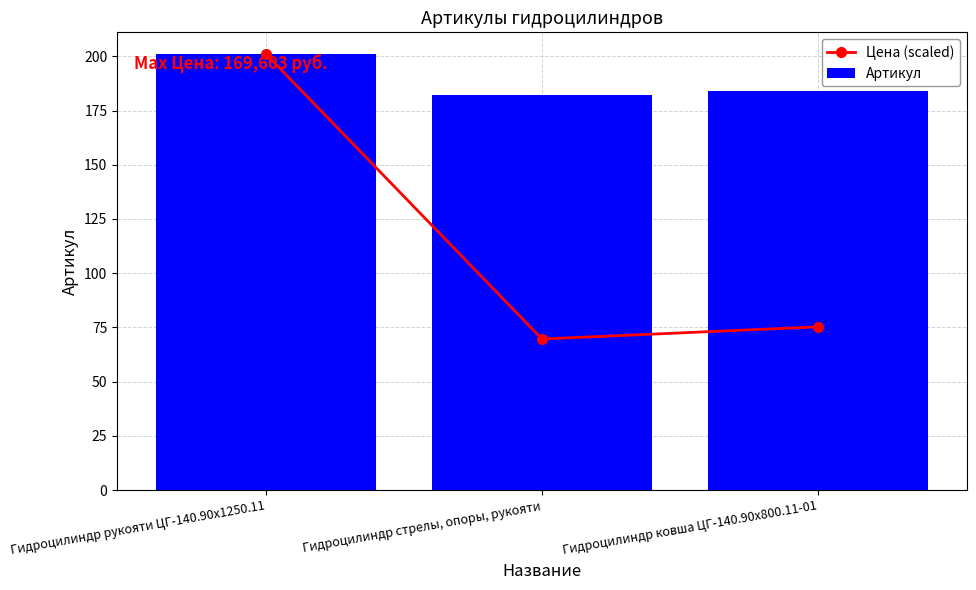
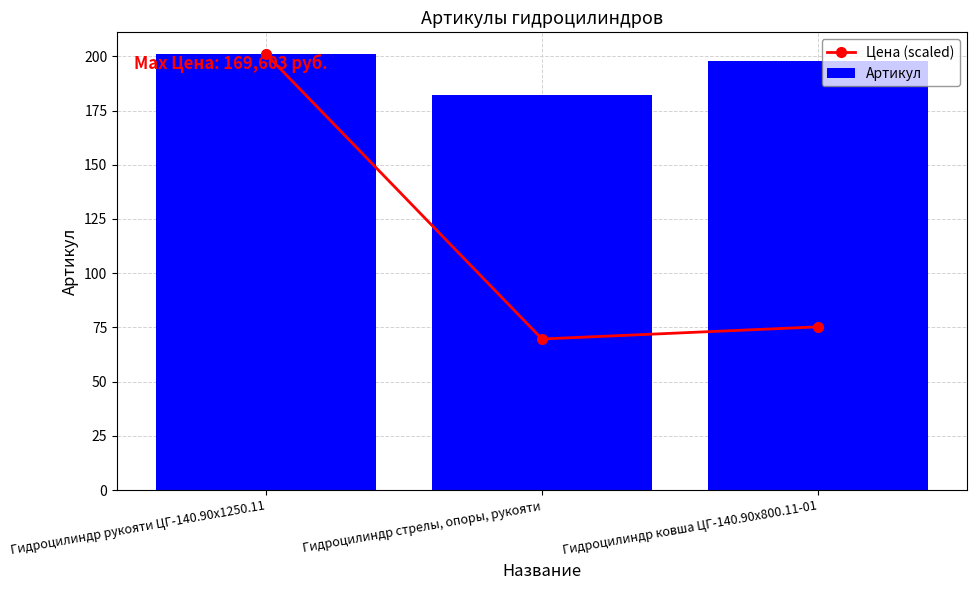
Артикул, Гидроцилиндр ковша ЦГ-140.90х800.11-01: 184 -> 198
